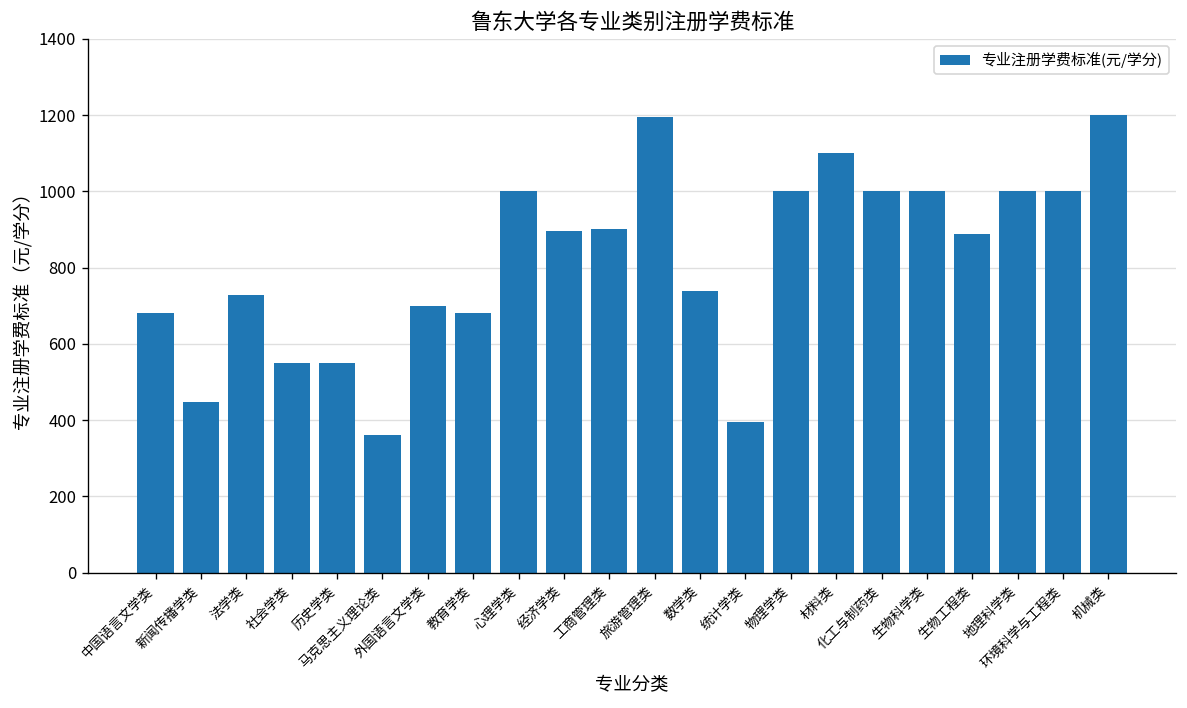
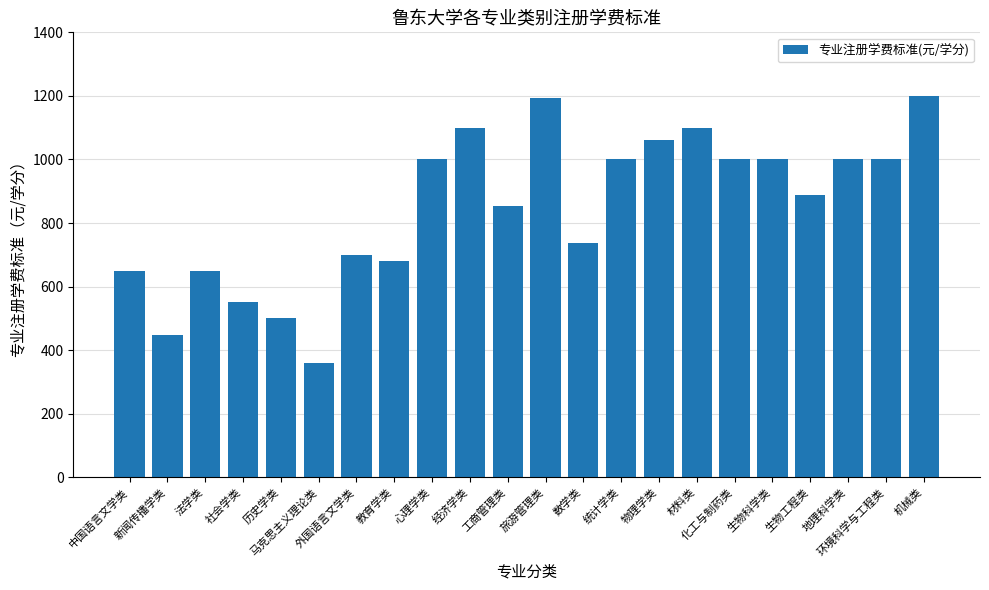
中国语言文学类: 680 -> 650
法学类: 730 -> 650
历史学类: 550 -> 500
经济学类: 900 -> 1100
工商管理类: 900 -> 850
统计学类: 400 -> 1000
物理学类: 1000 -> 1060
